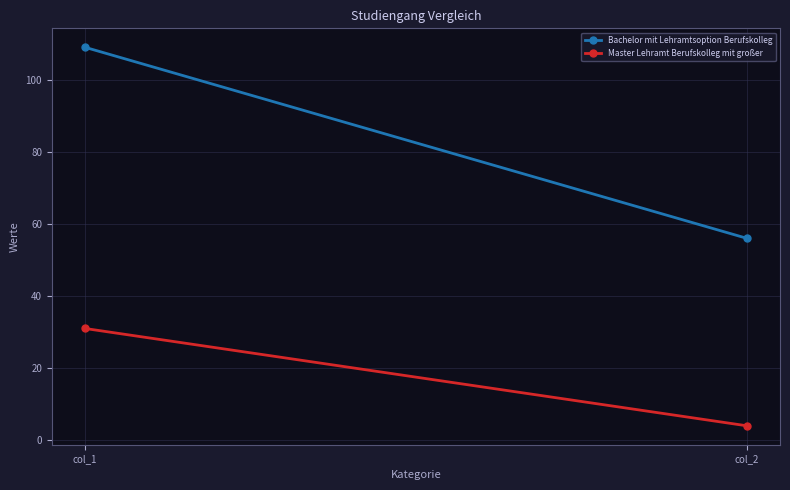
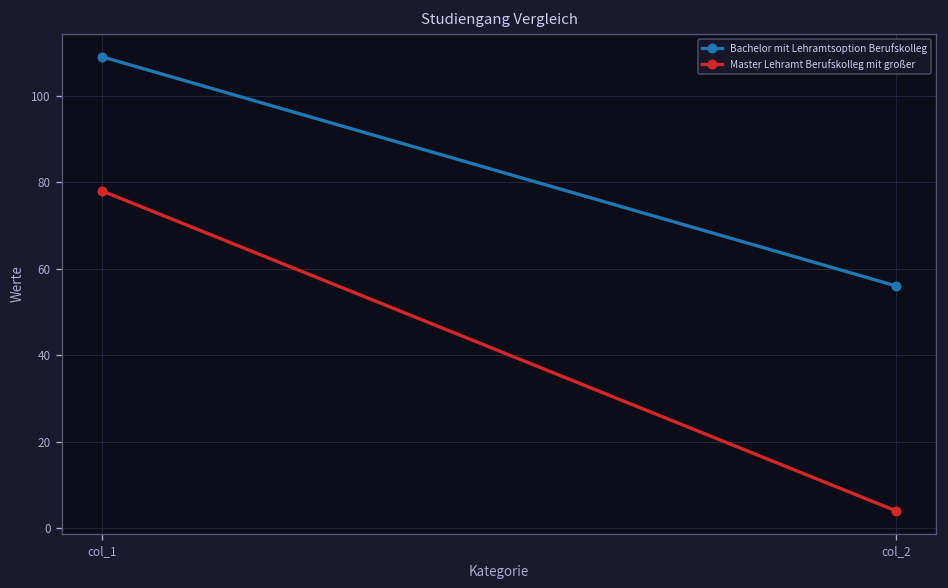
Master Lehramt Berufskolleg mit großer, col_1: 31 -> 78
